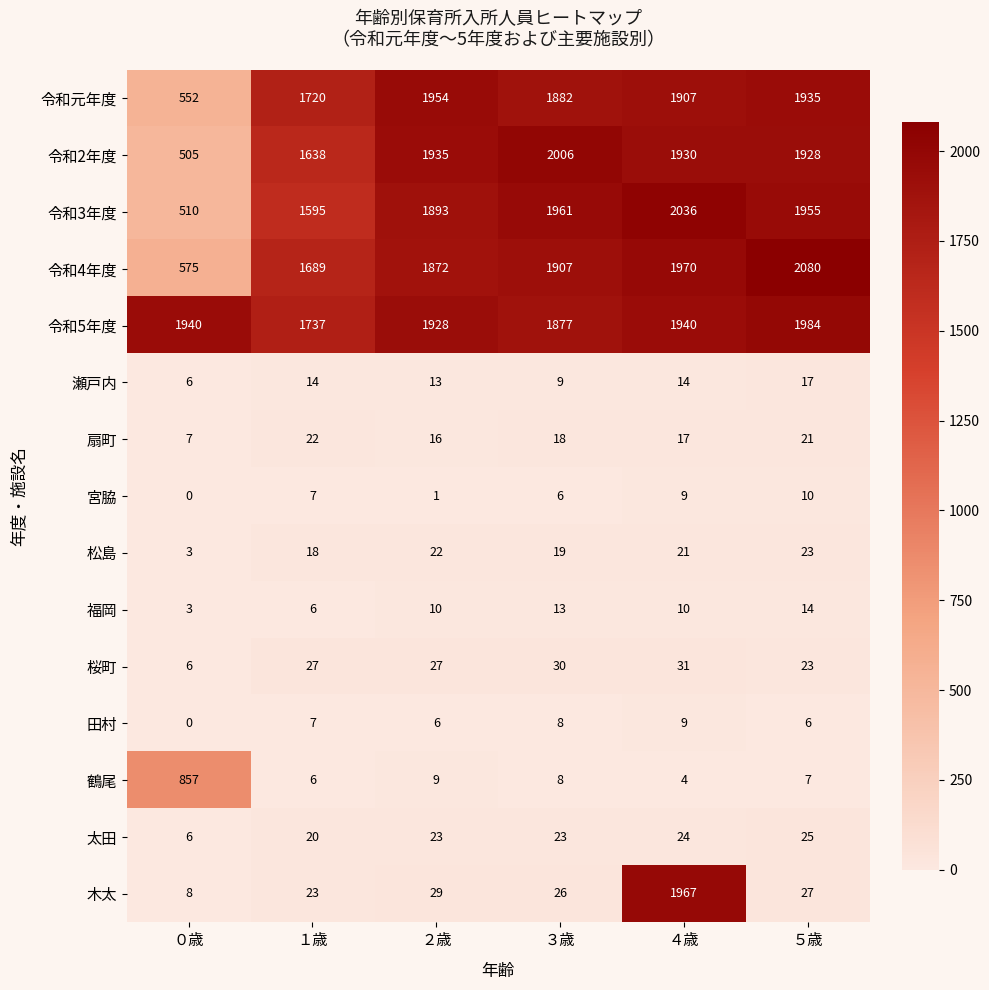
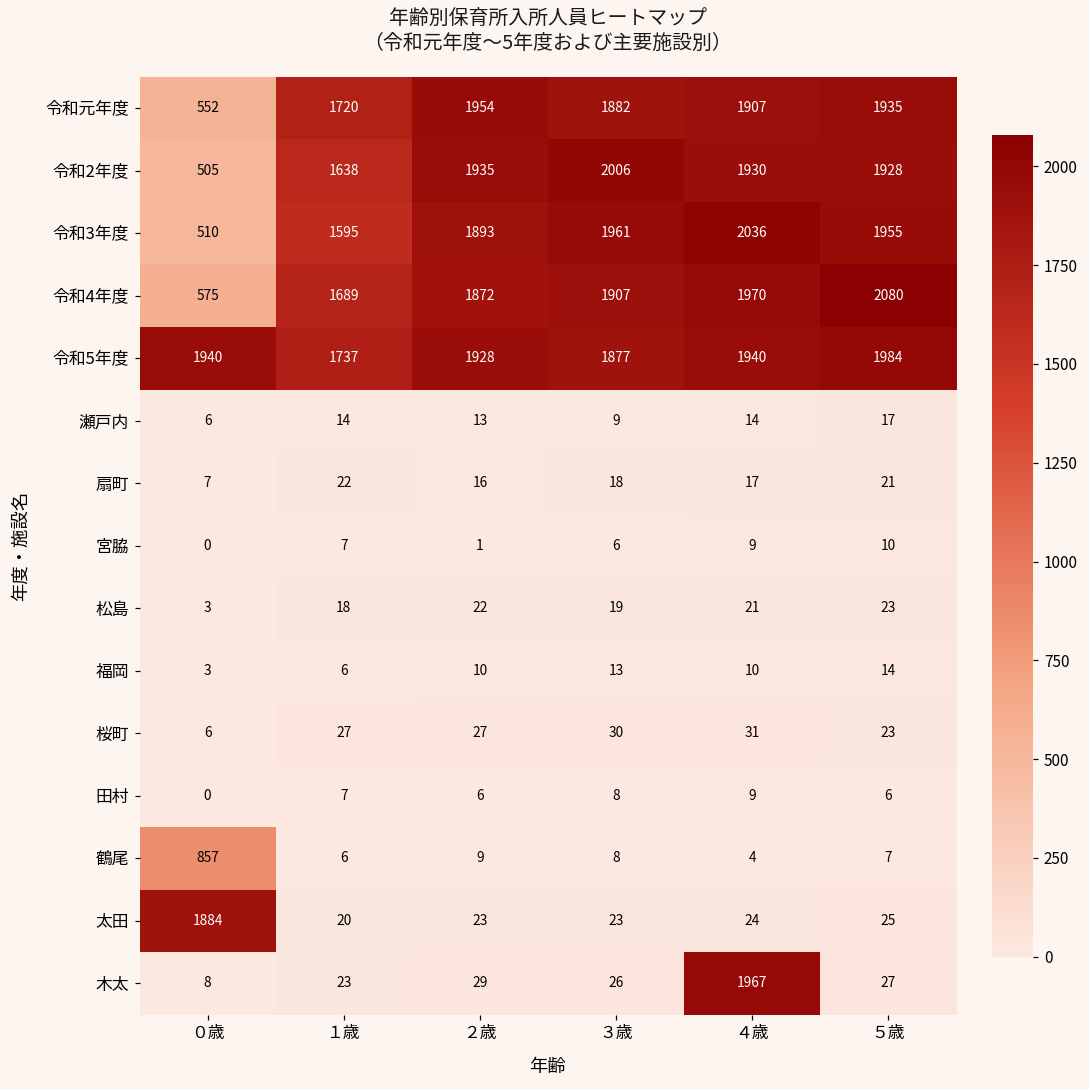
太田, ０歳: 6 -> 1884
